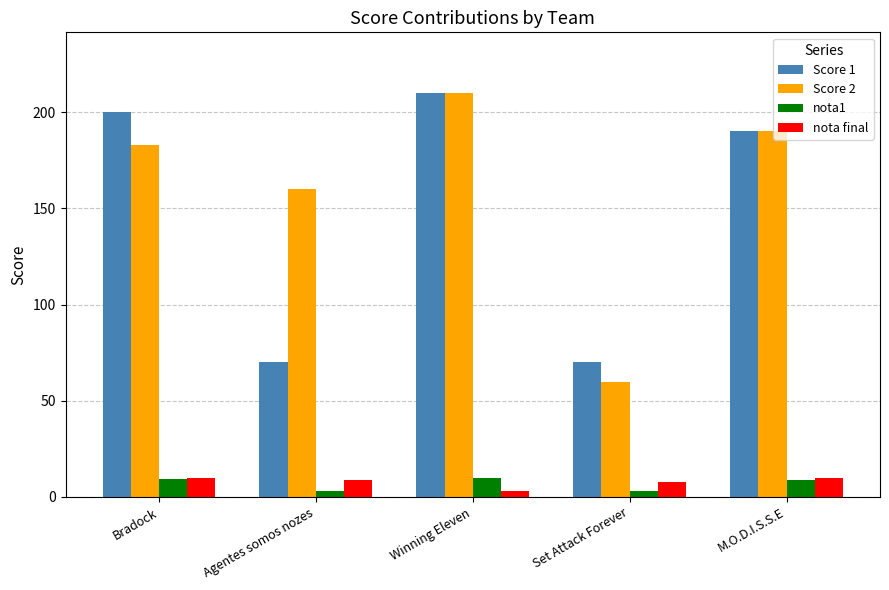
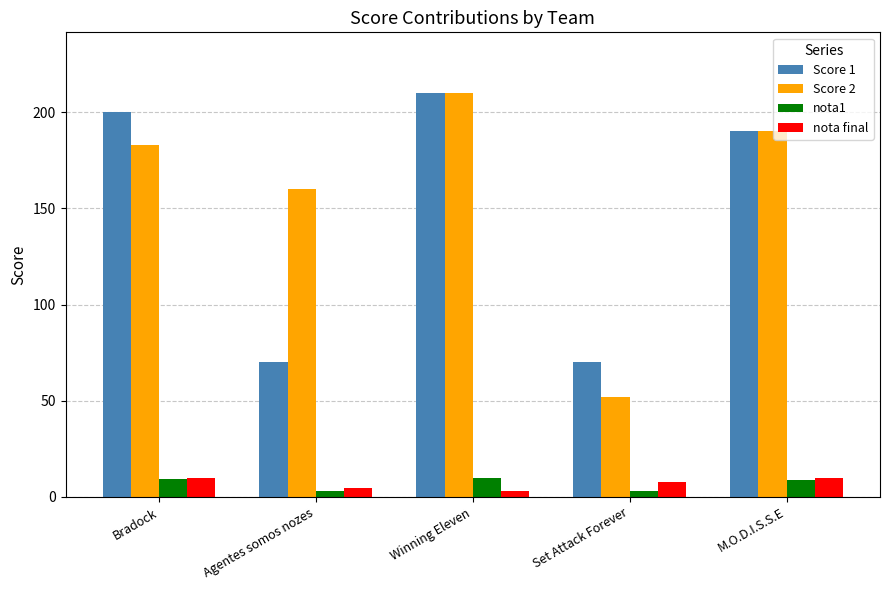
nota final, Agentes somos nozes: 9 -> 4
Score 2, Set Attack Forever: 60 -> 52
